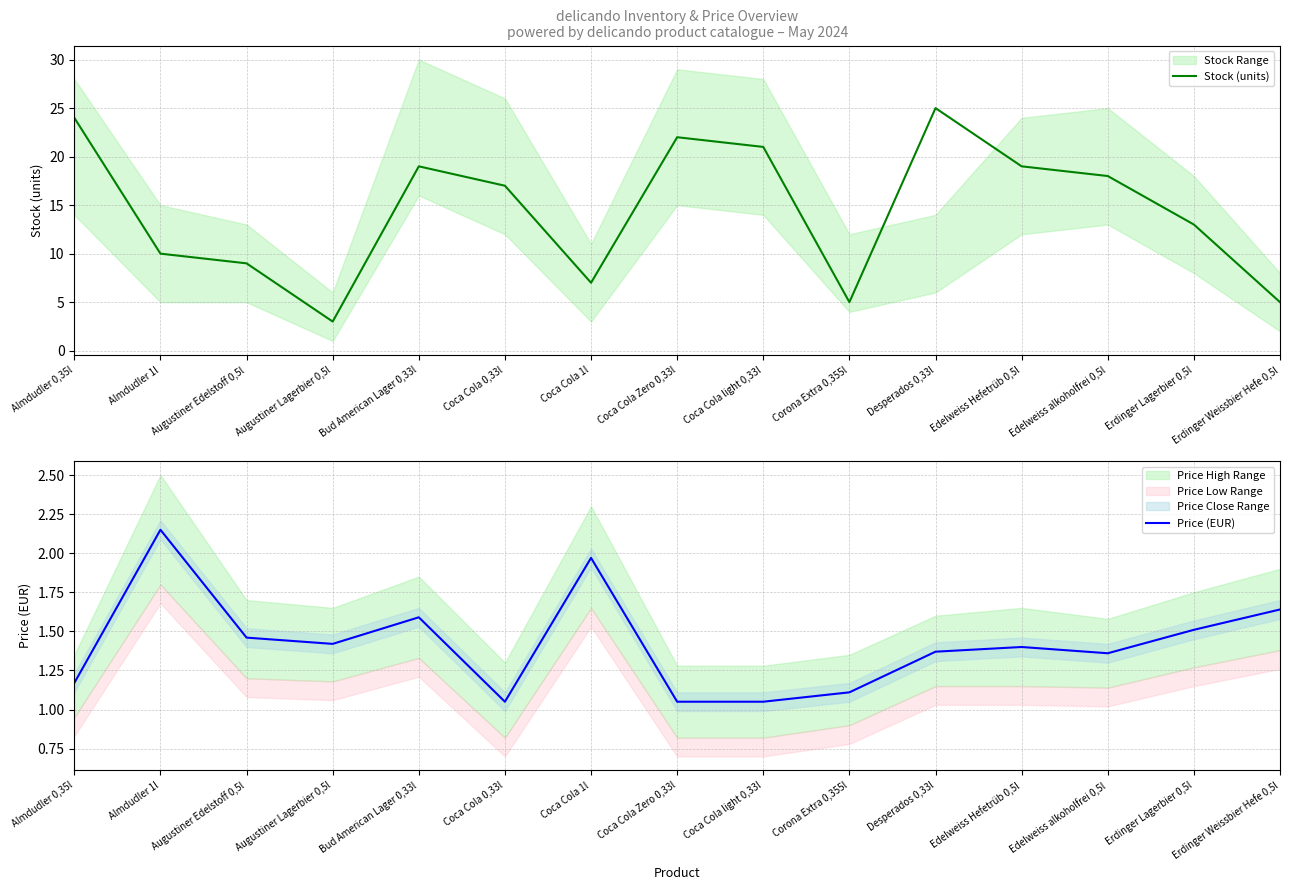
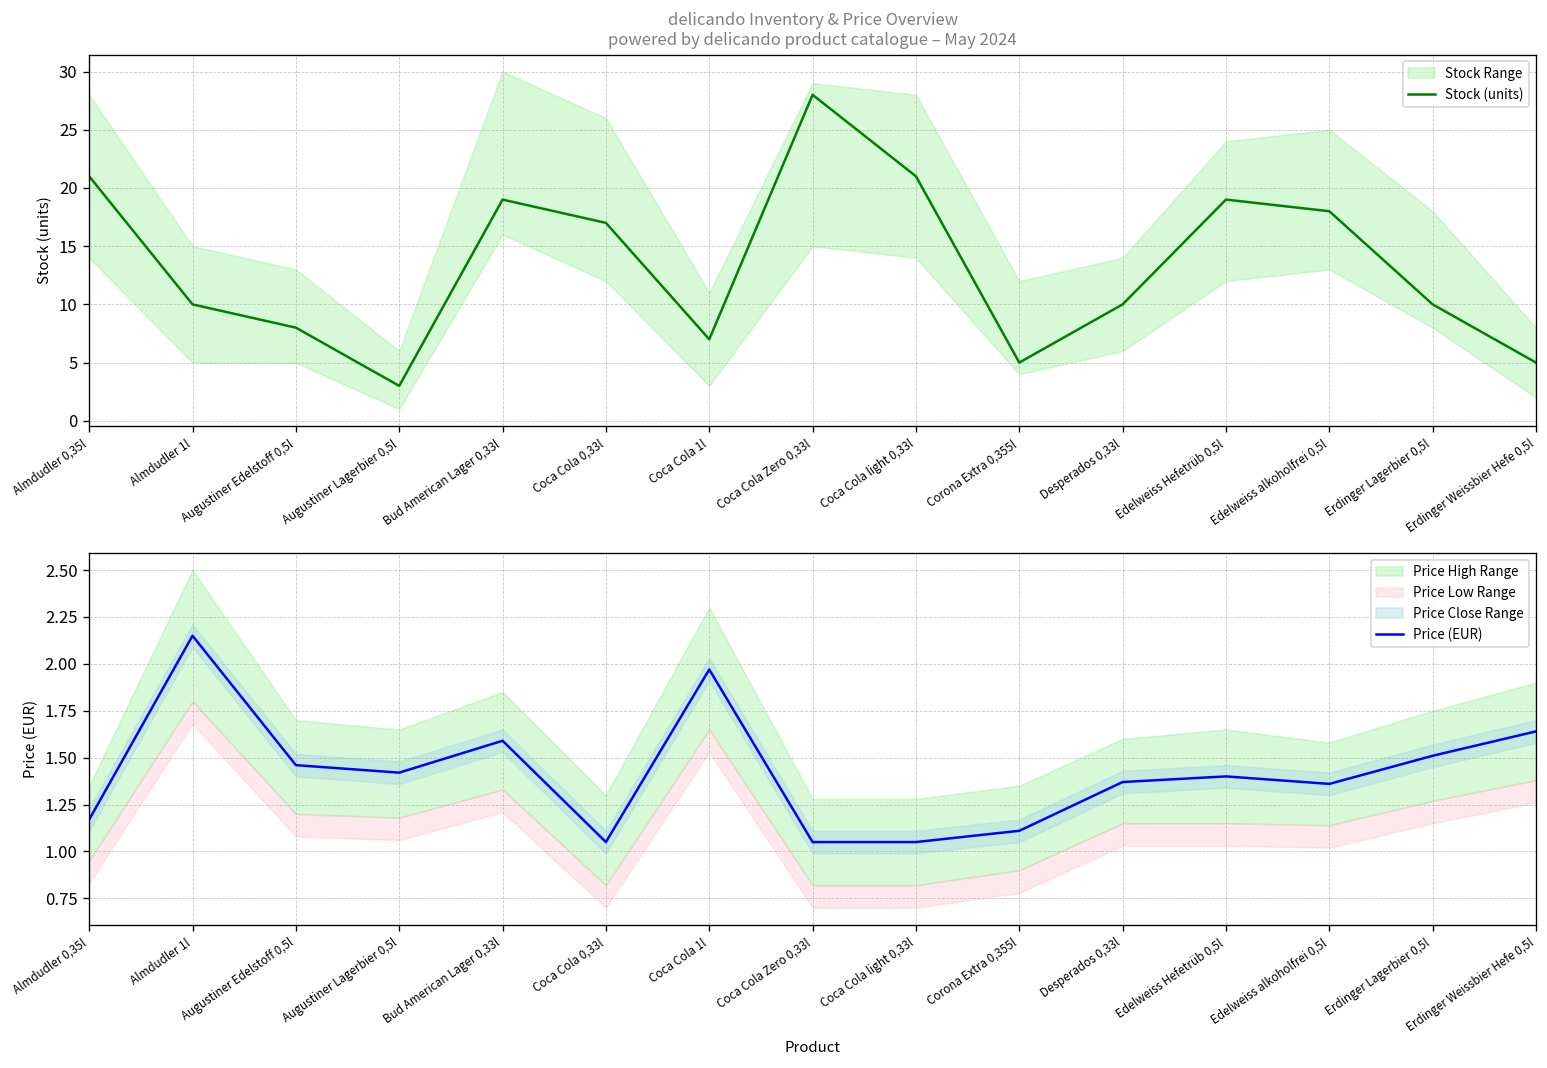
delicando Inventory & Price Overview powered by delicando product catalogue – May 2024, Stock (units), Almdudler 0,35l: 24 -> 21
delicando Inventory & Price Overview powered by delicando product catalogue – May 2024, Stock (units), Augustiner Edelstoff 0,5l: 9 -> 8
delicando Inventory & Price Overview powered by delicando product catalogue – May 2024, Stock (units), Coca Cola Zero 0,33l: 22 -> 28
delicando Inventory & Price Overview powered by delicando product catalogue – May 2024, Stock (units), Desperados 0,33l: 25 -> 10
delicando Inventory & Price Overview powered by delicando product catalogue – May 2024, Stock (units), Erdinger Lagerbier 0,5l: 13 -> 10
